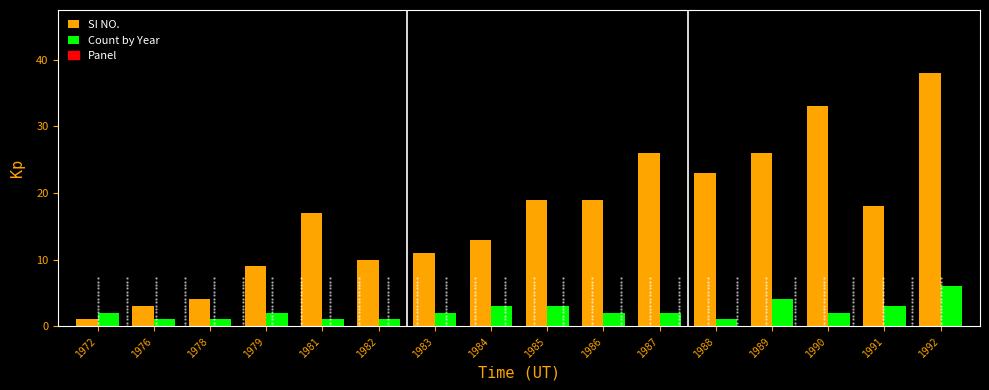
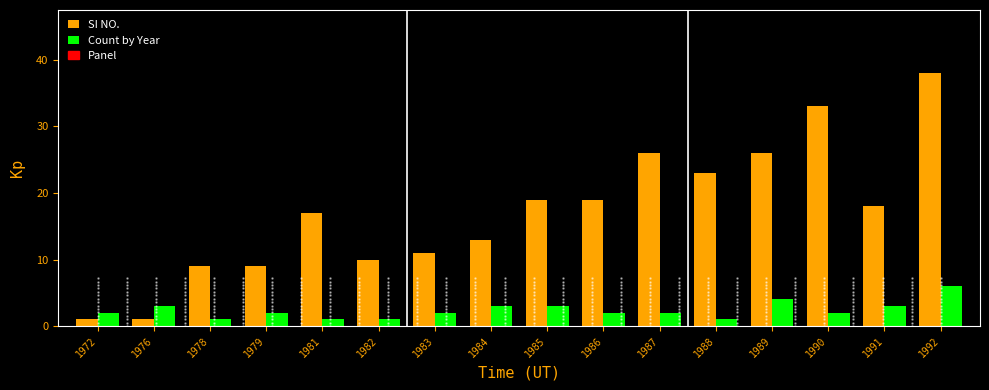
SI NO., 1976: 3 -> 1
Count by Year, 1976: 1 -> 3
SI NO., 1978: 4 -> 9
